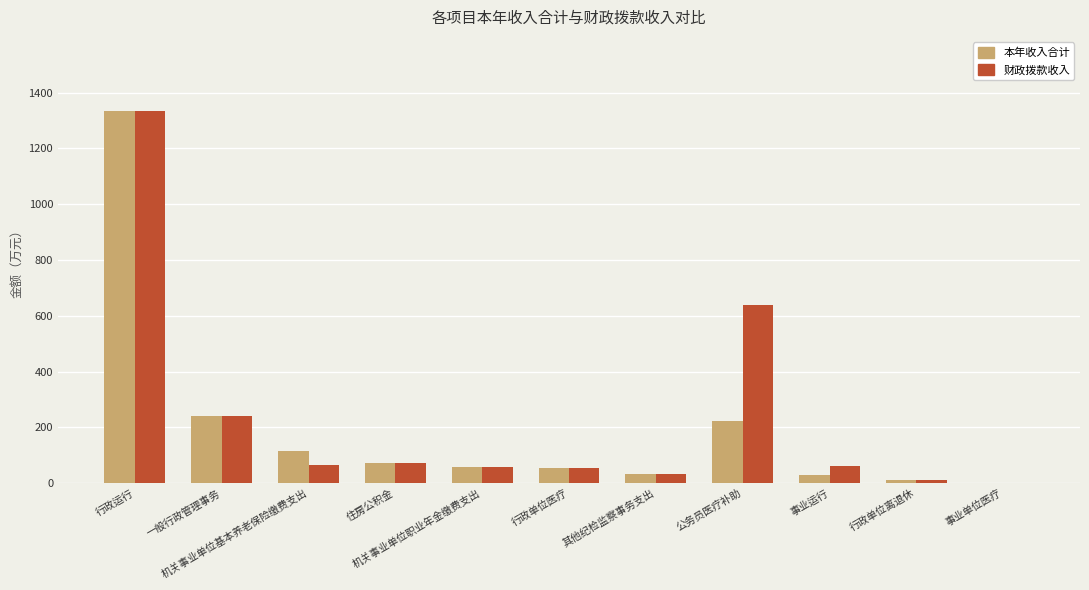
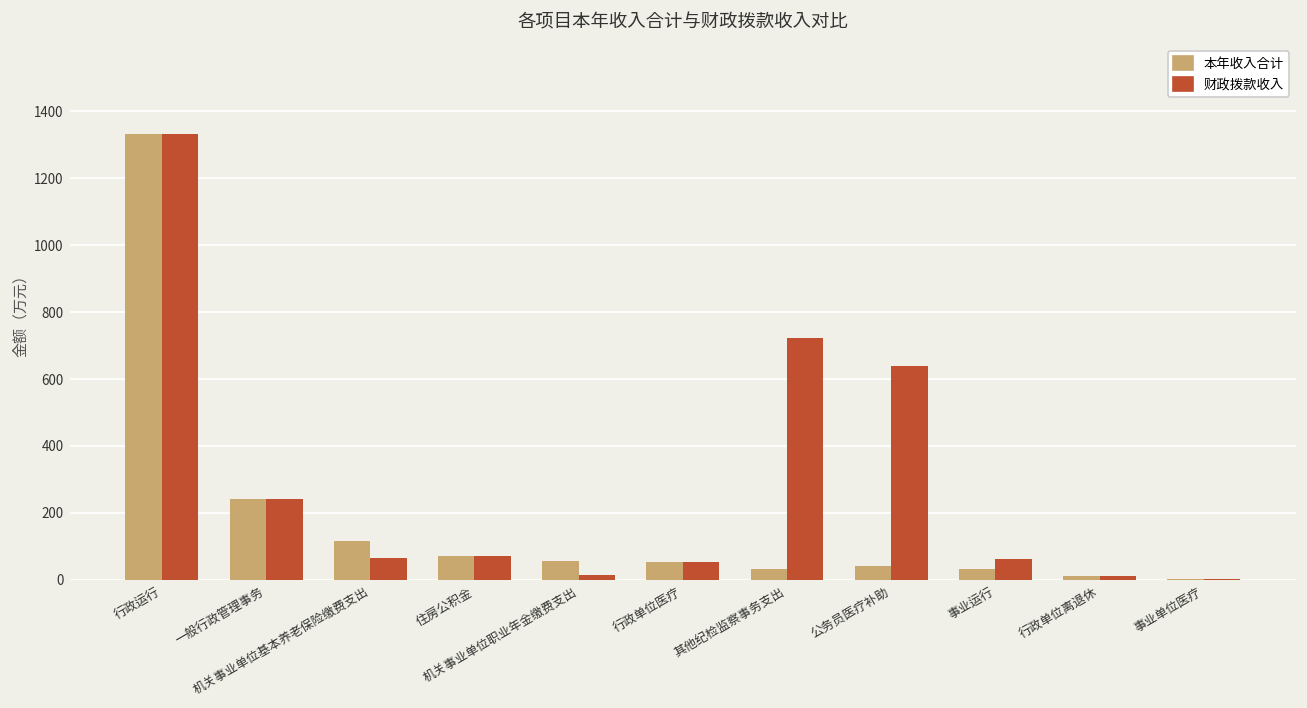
财政拨款收入, 机关事业单位职业年金缴费支出: 60 -> 10
财政拨款收入, 其他纪检监察事务支出: 30 -> 720
本年收入合计, 公务员医疗补助: 220 -> 40
